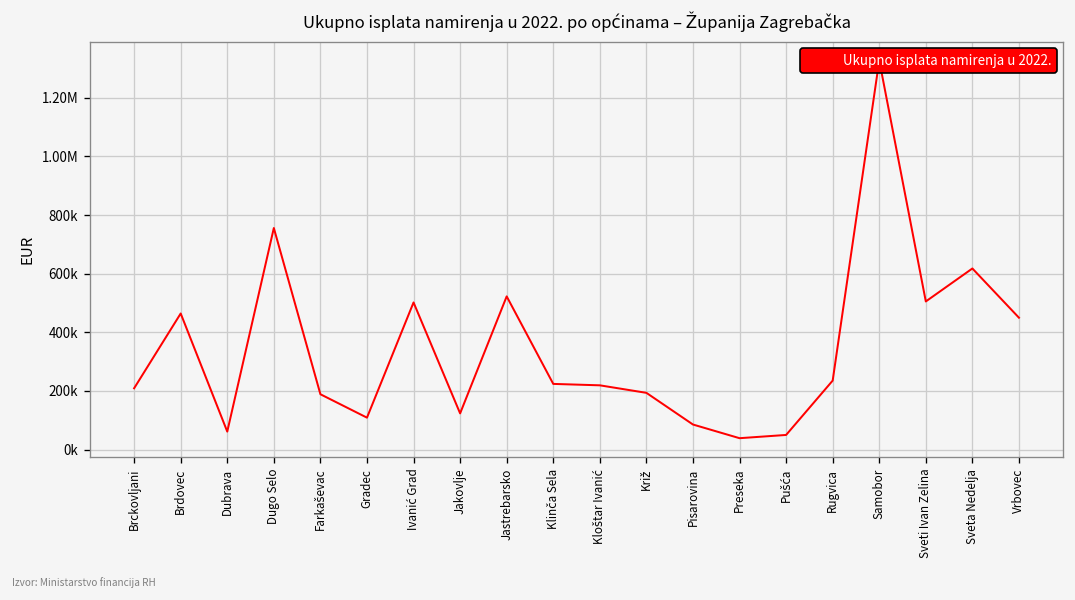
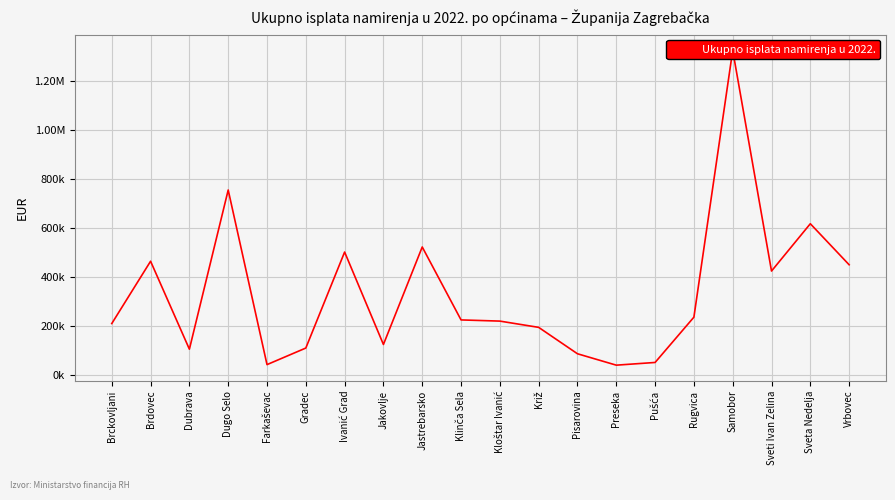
Dubrava: 60000 -> 100000
Farkaševac: 190000 -> 40000
Sveti Ivan Zelina: 510000 -> 420000
